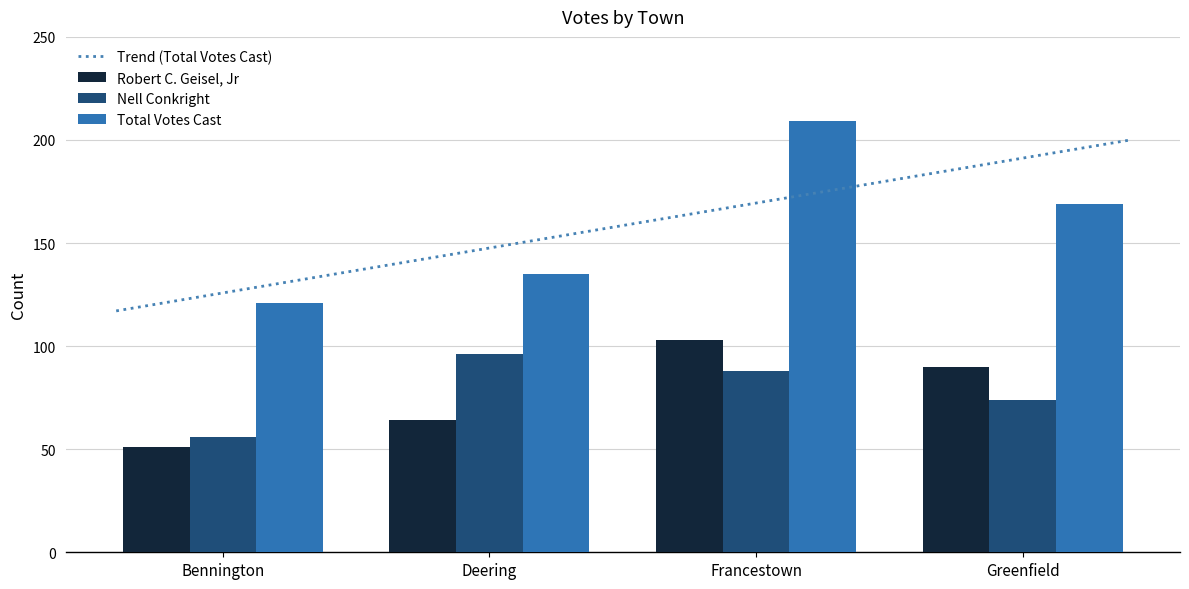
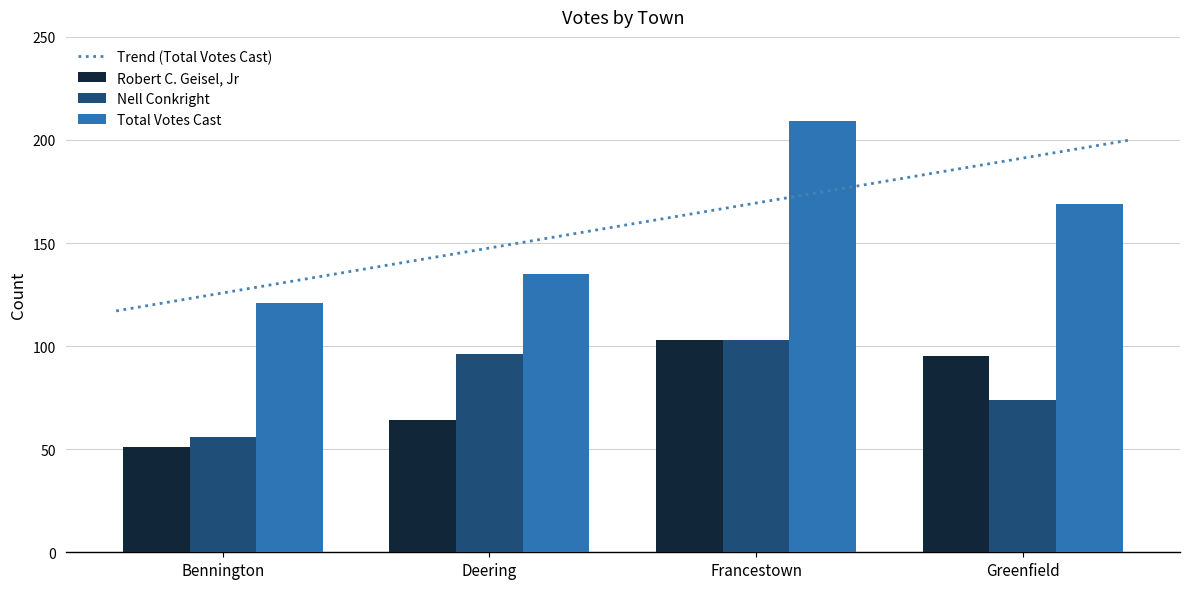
Nell Conkright, Francestown: 88 -> 103
Robert C. Geisel, Jr, Greenfield: 90 -> 95
